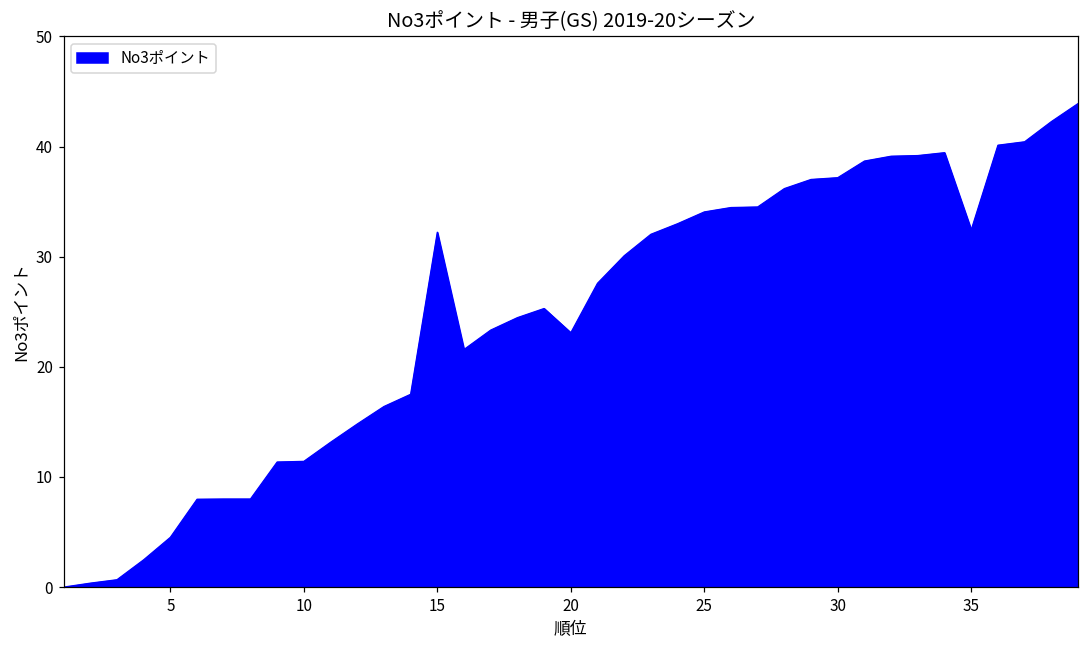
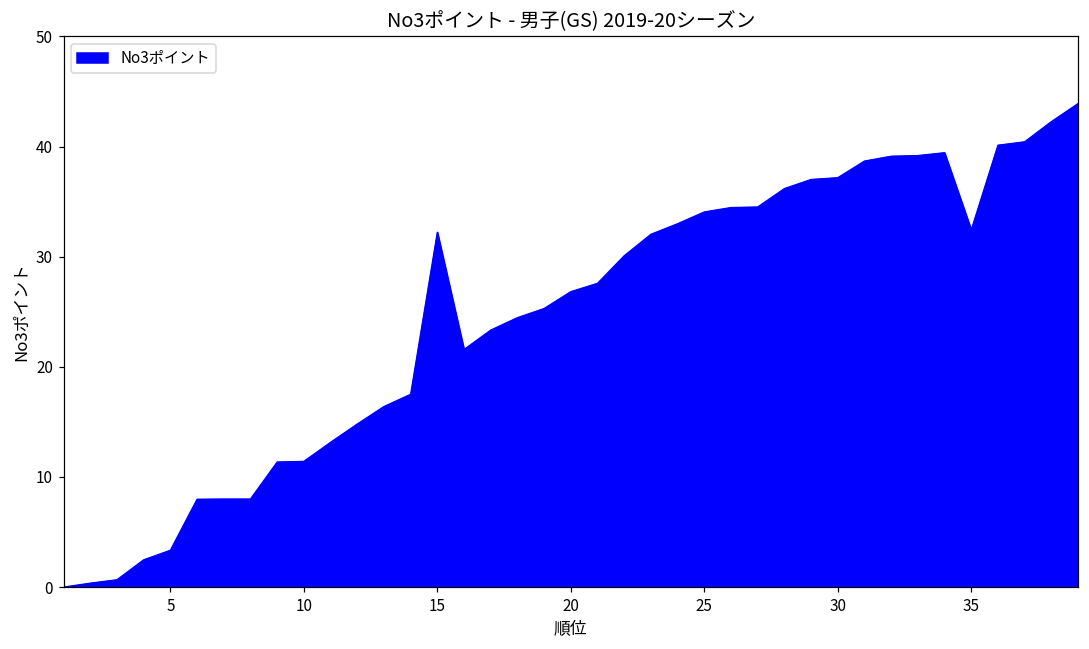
5: 4.5 -> 3.4
20: 23.1 -> 26.8
